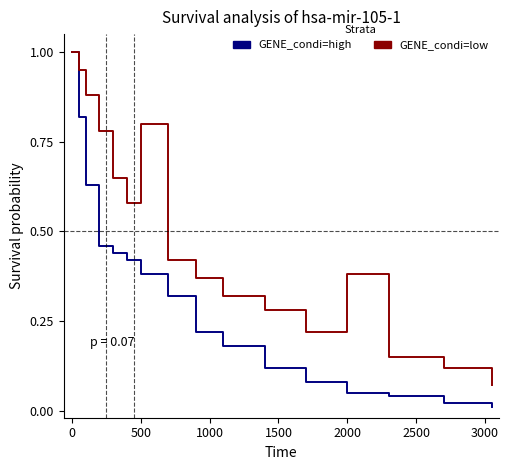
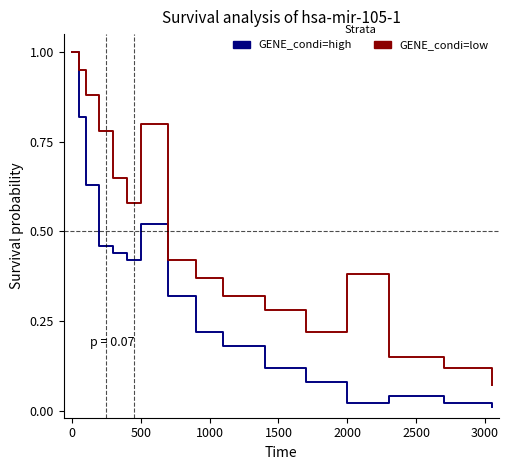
GENE_condi=high, 500: 0.38 -> 0.52
GENE_condi=high, 2000: 0.05 -> 0.02
